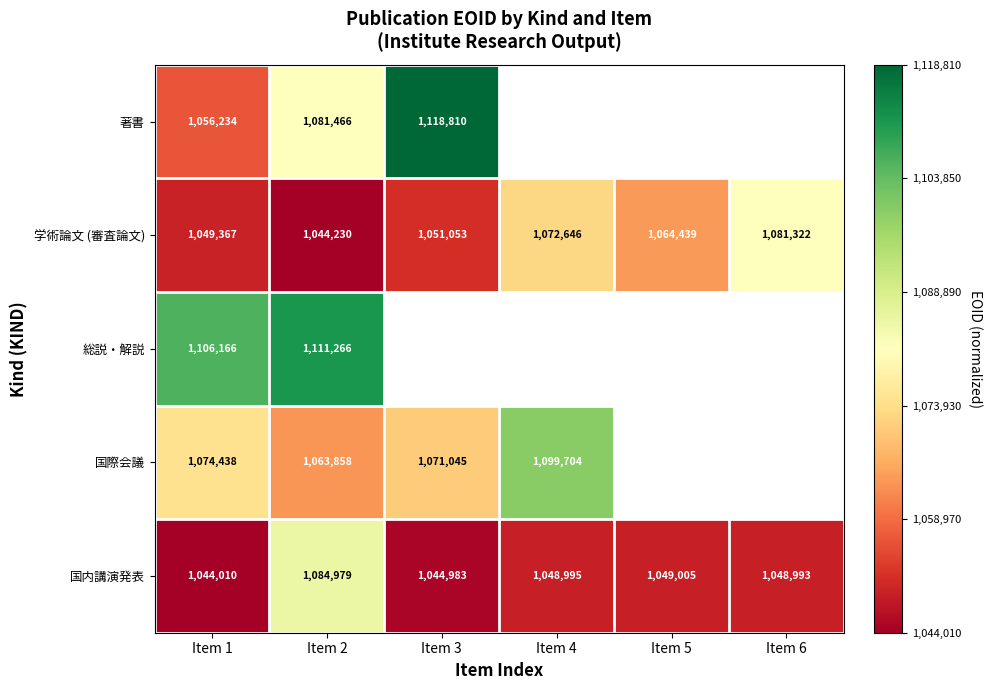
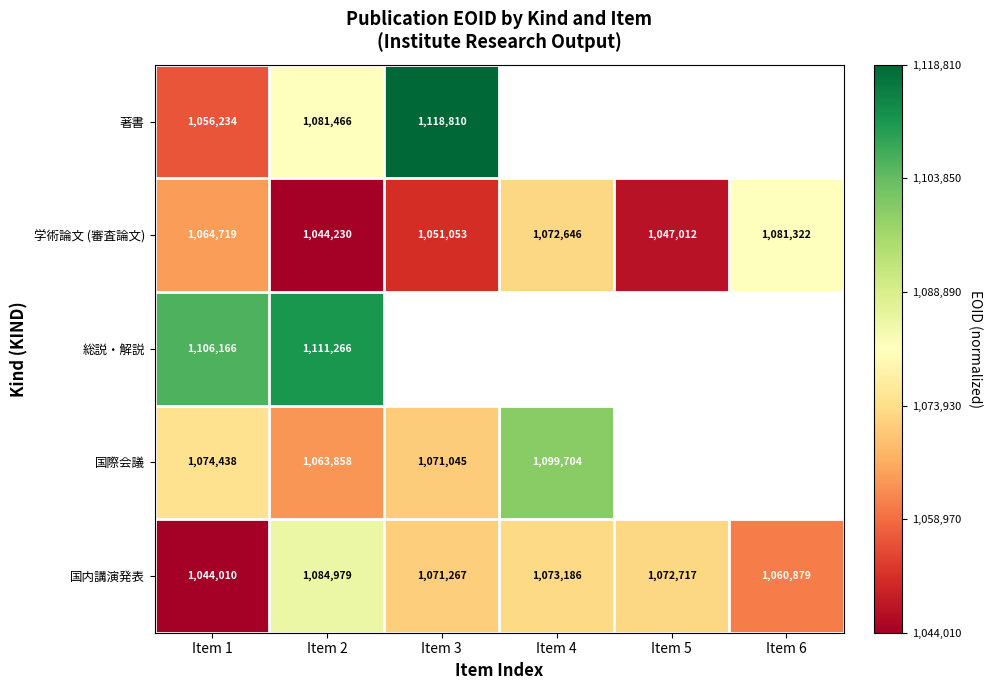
学術論文 (審査論文), Item 1: 1,049,367 -> 1,064,719
学術論文 (審査論文), Item 5: 1,064,439 -> 1,047,012
国内講演発表, Item 3: 1,044,983 -> 1,071,267
国内講演発表, Item 4: 1,048,995 -> 1,073,186
国内講演発表, Item 5: 1,049,005 -> 1,072,717
国内講演発表, Item 6: 1,048,993 -> 1,060,879
